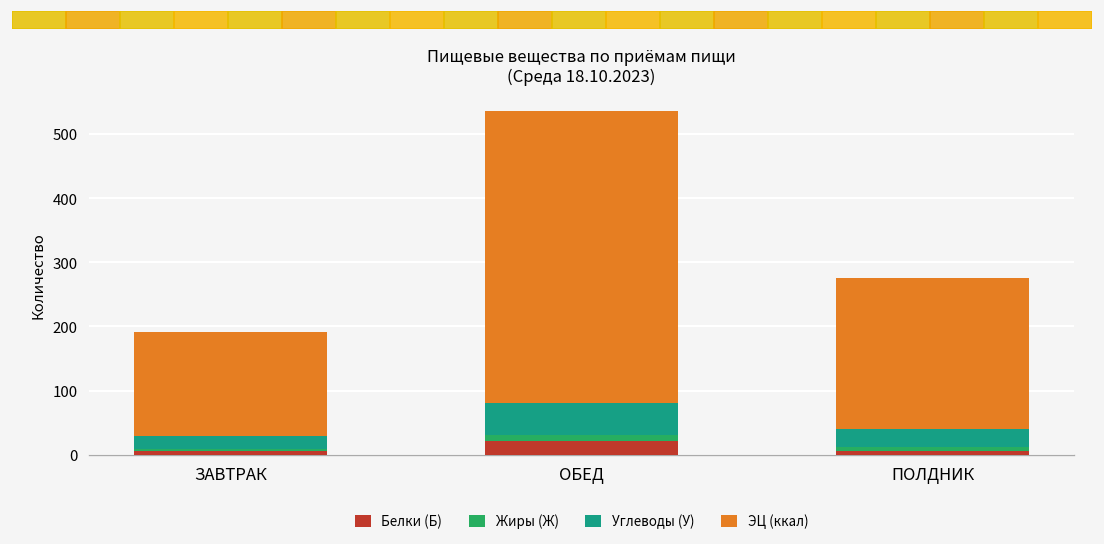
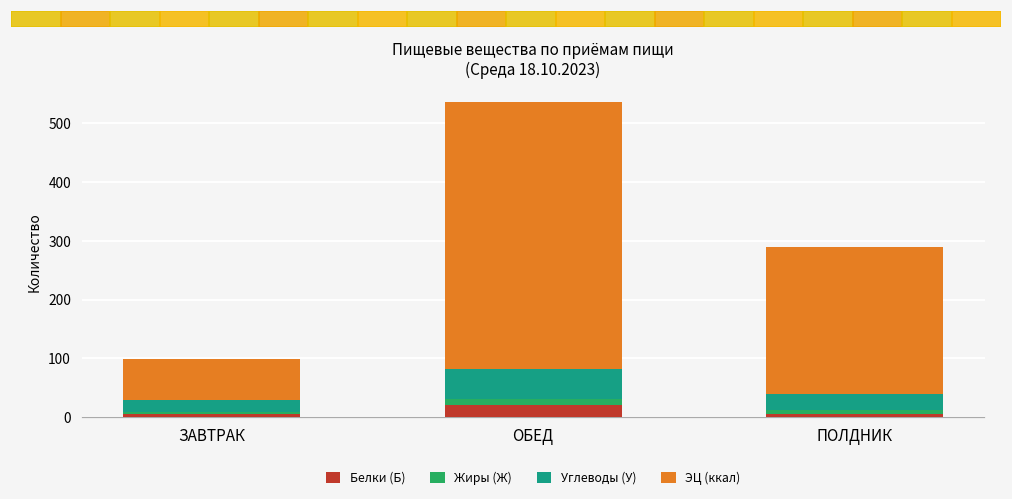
ЭЦ (ккал), ЗАВТРАК: 160 -> 70
ЭЦ (ккал), ПОЛДНИК: 230 -> 250
